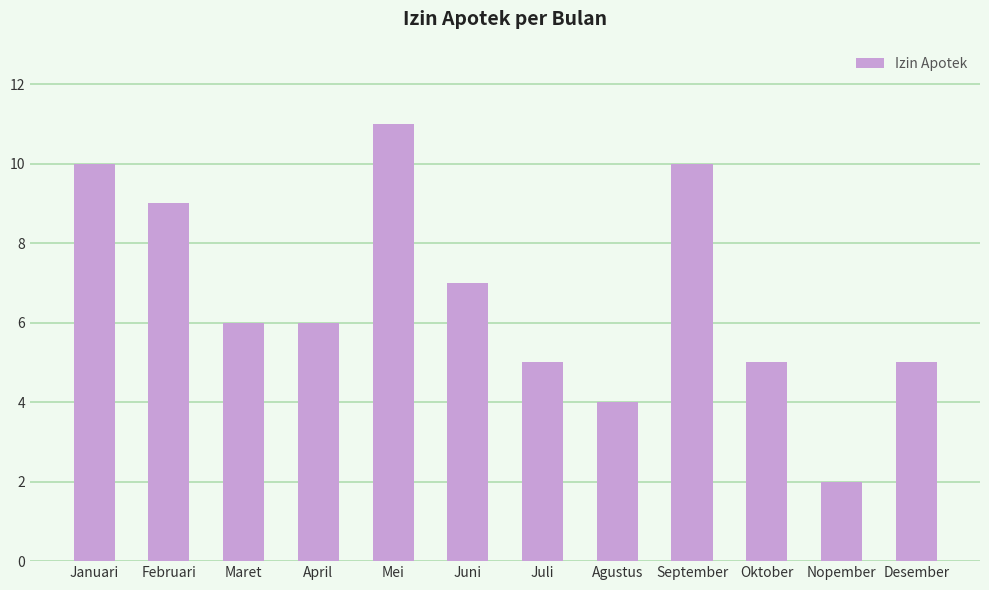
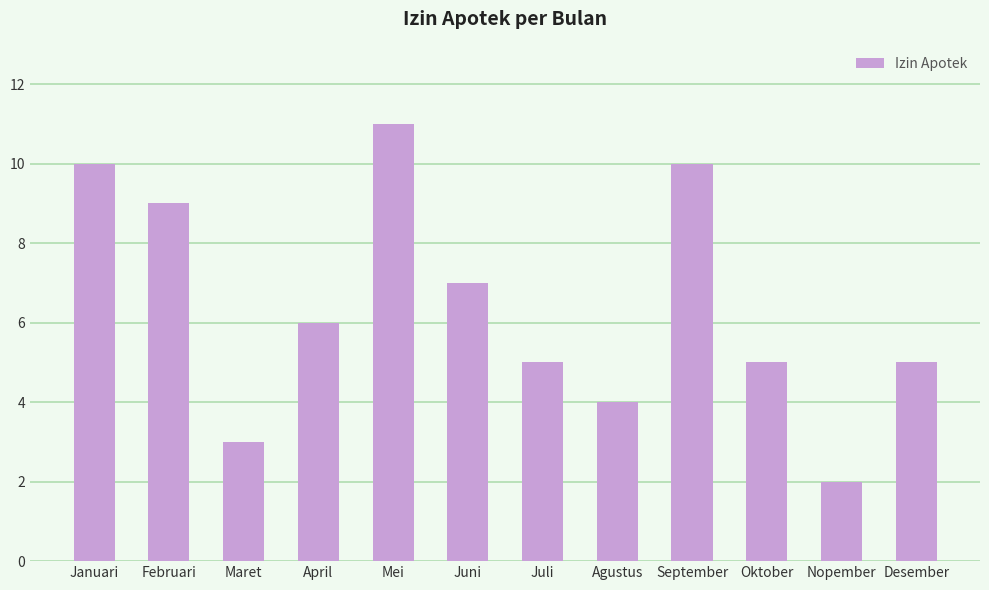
Maret: 6 -> 3
